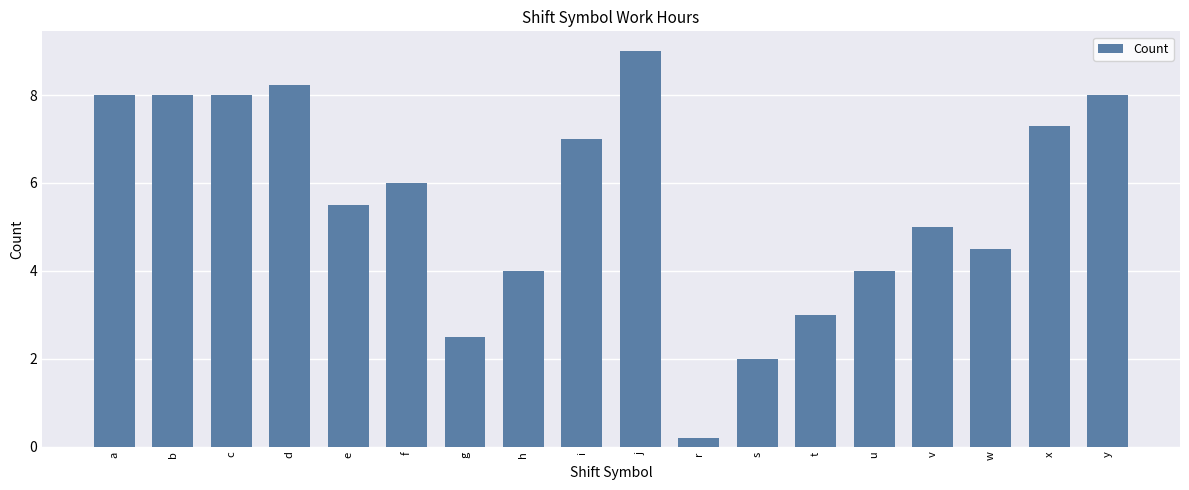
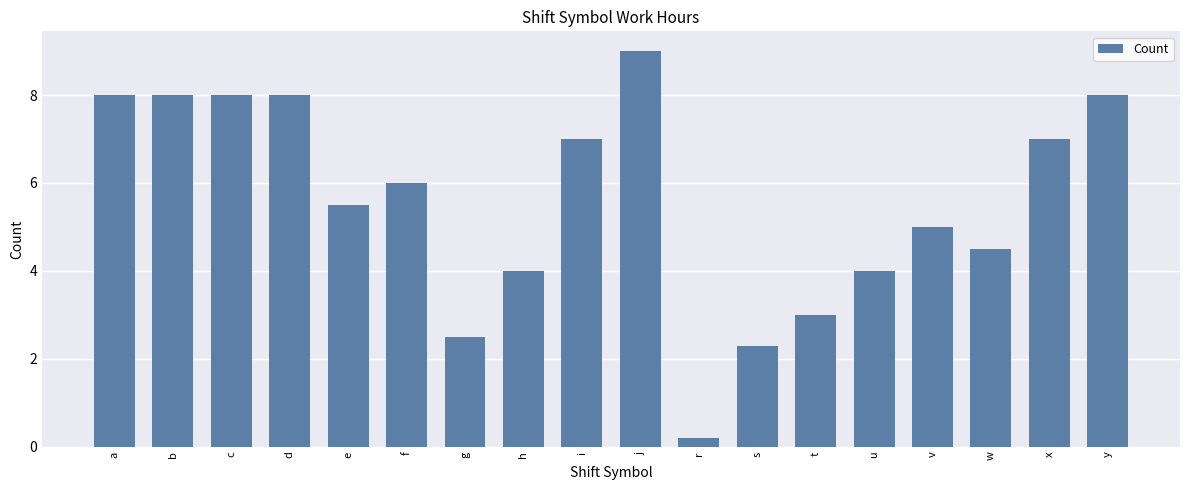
d: 8.2 -> 8.0
s: 2.0 -> 2.3
x: 7.3 -> 7.0
